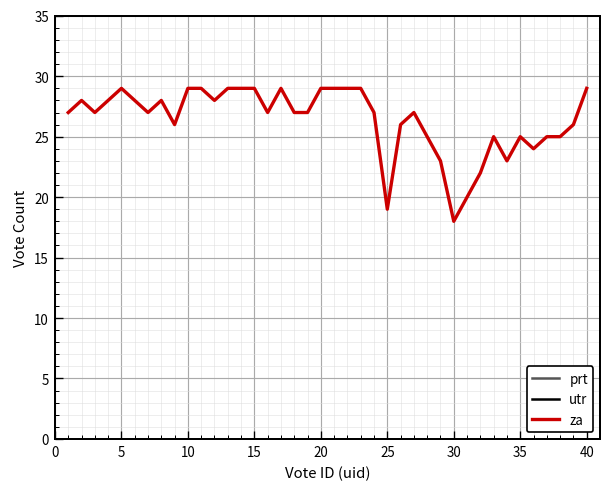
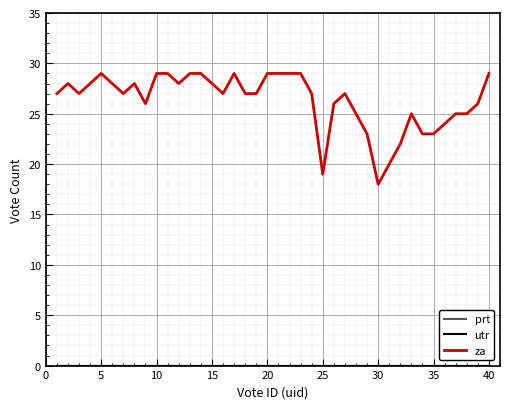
za, 15: 29 -> 28
za, 35: 25 -> 23
